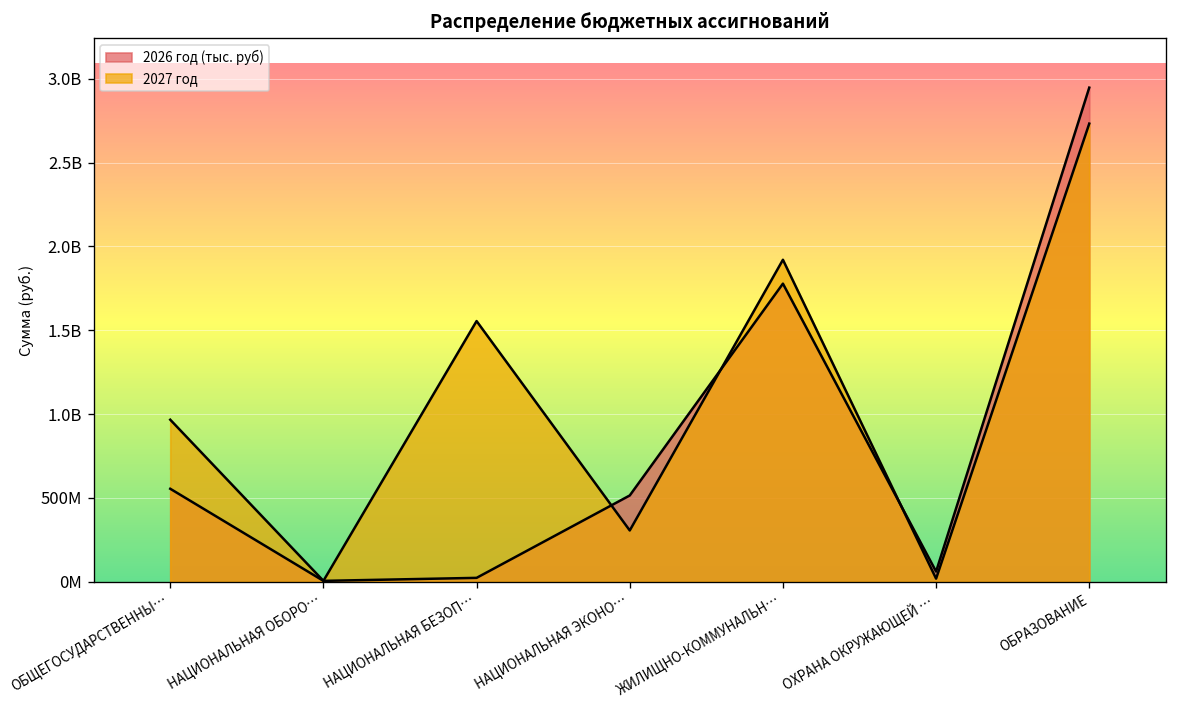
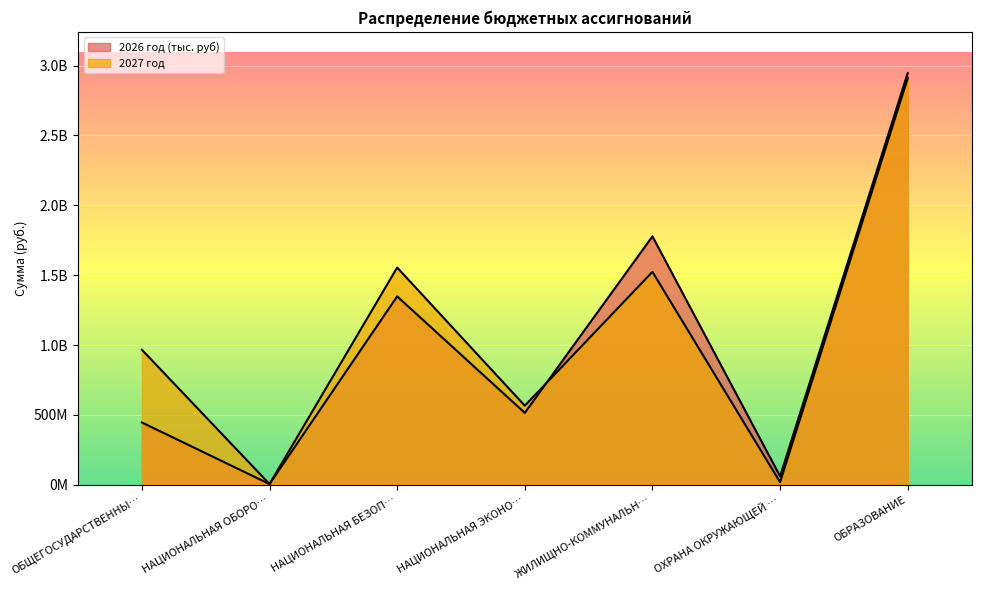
2026 год (тыс. руб), ОБЩЕГОСУДАРСТВЕННЫ…: 550000000 -> 450000000
2026 год (тыс. руб), НАЦИОНАЛЬНАЯ БЕЗОП…: 20000000 -> 1350000000
2027 год, НАЦИОНАЛЬНАЯ ЭКОНО…: 310000000 -> 570000000
2027 год, ЖИЛИЩНО-КОММУНАЛЬН…: 1920000000 -> 1520000000
2027 год, ОБРАЗОВАНИЕ: 2730000000 -> 2910000000
